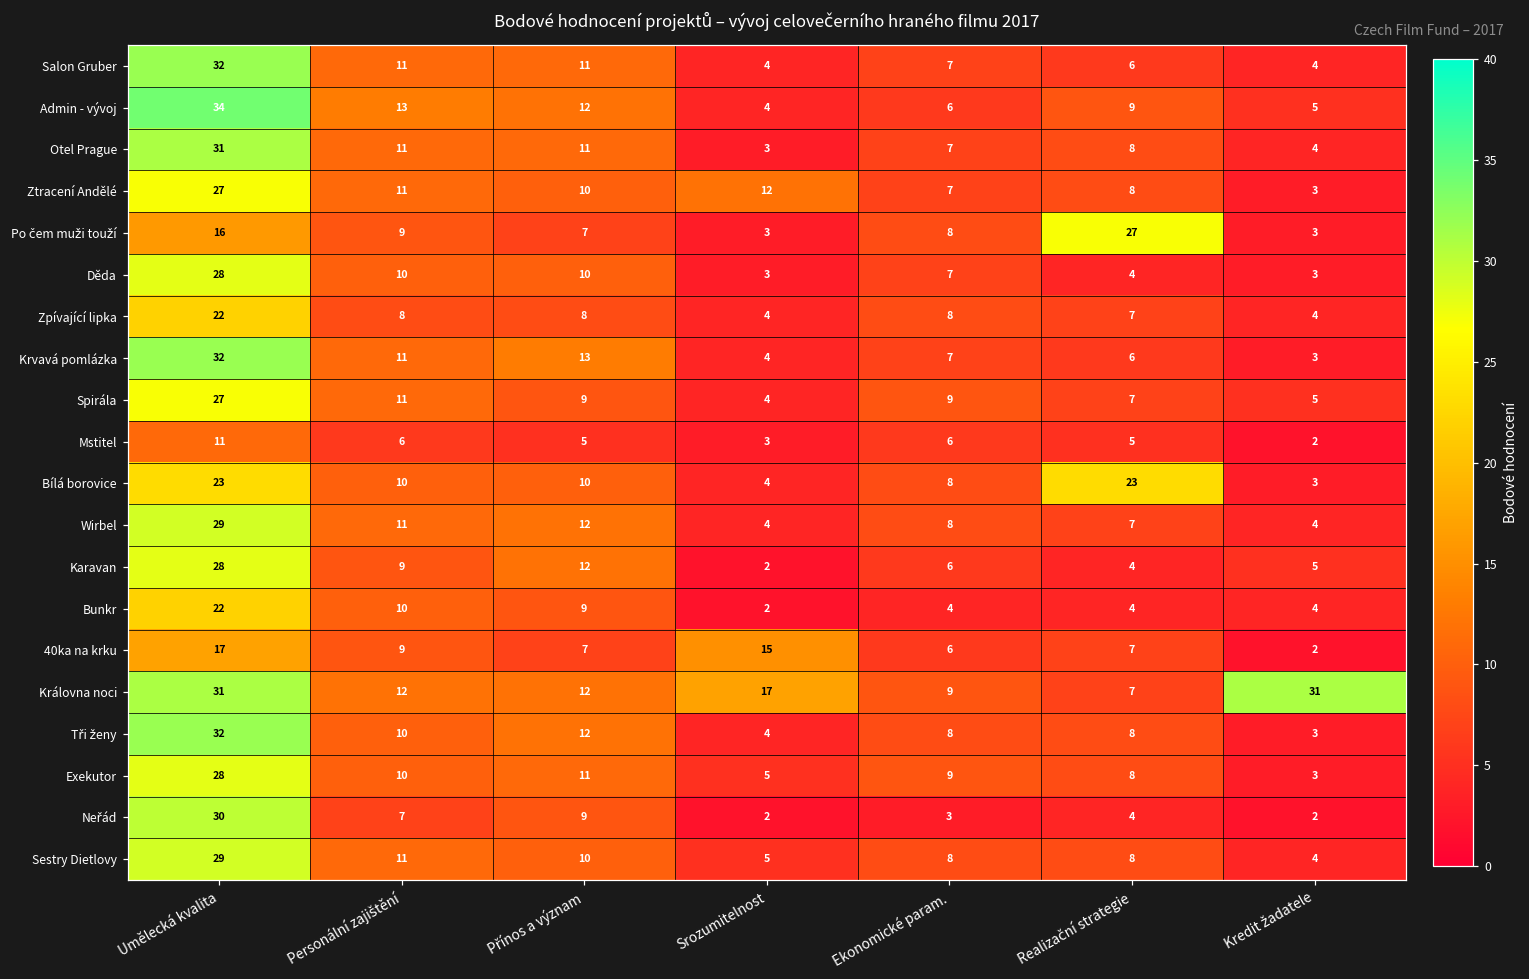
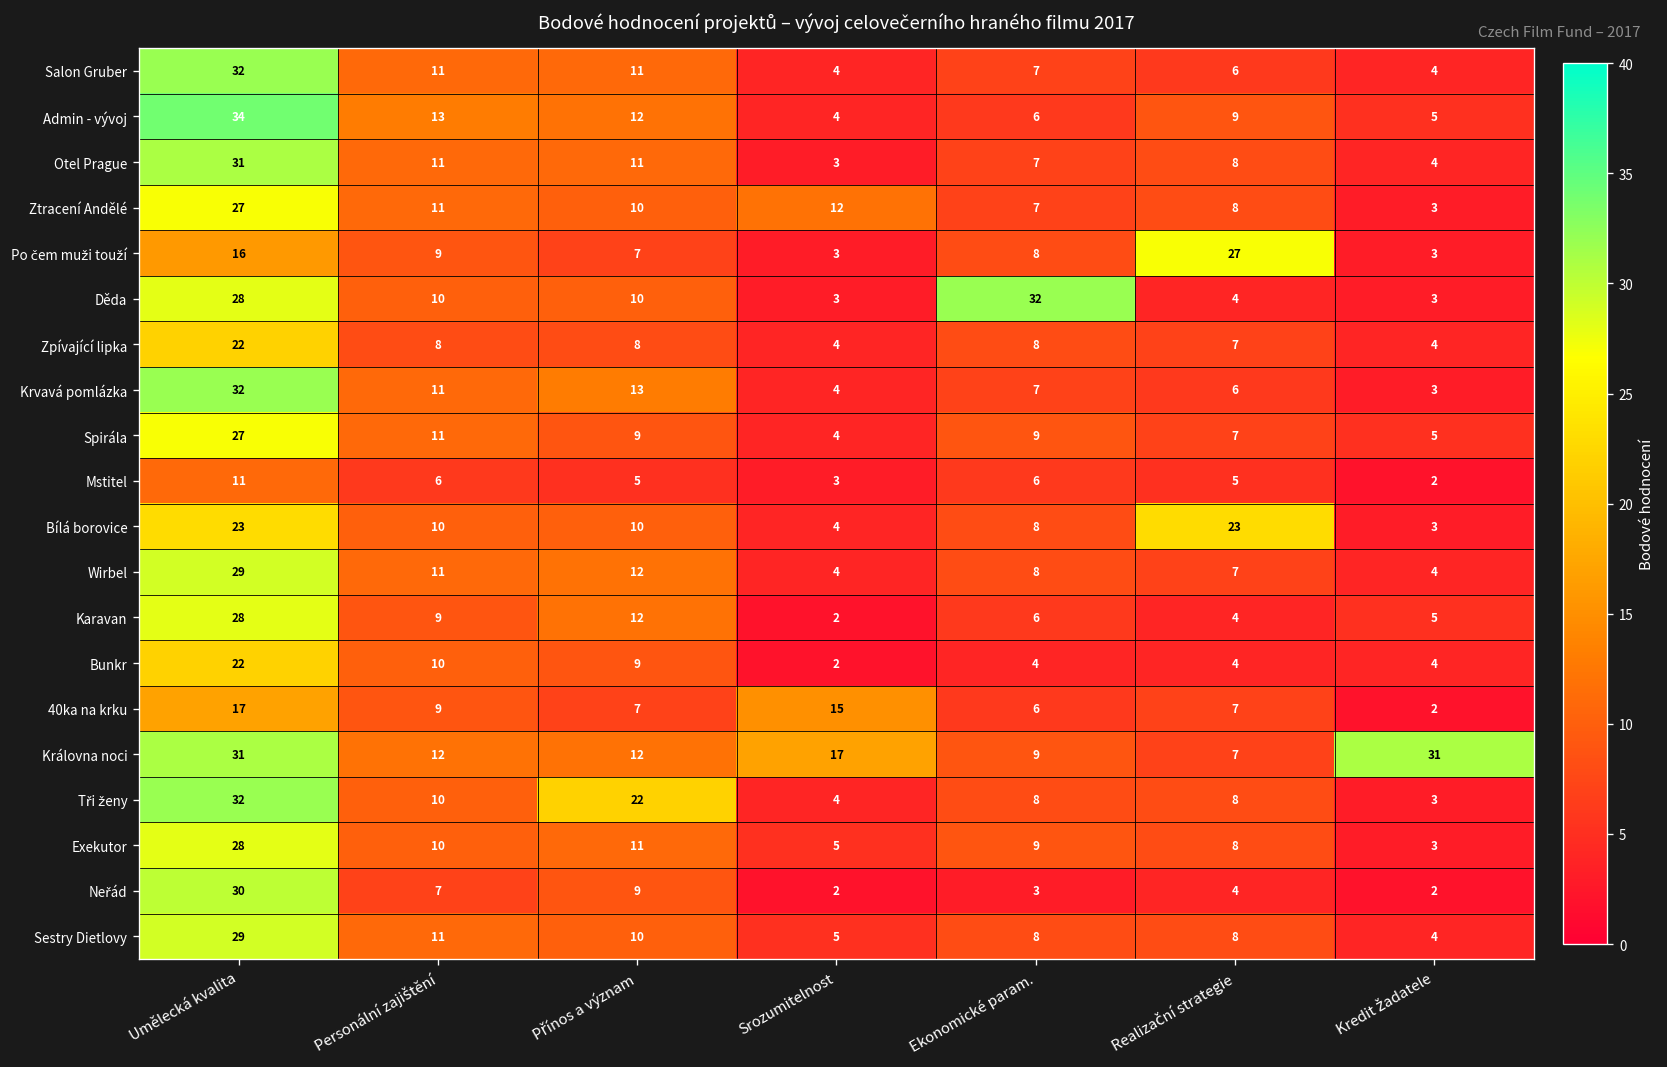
Děda, Ekonomické param.: 7 -> 32
Tři ženy, Přínos a význam: 12 -> 22
